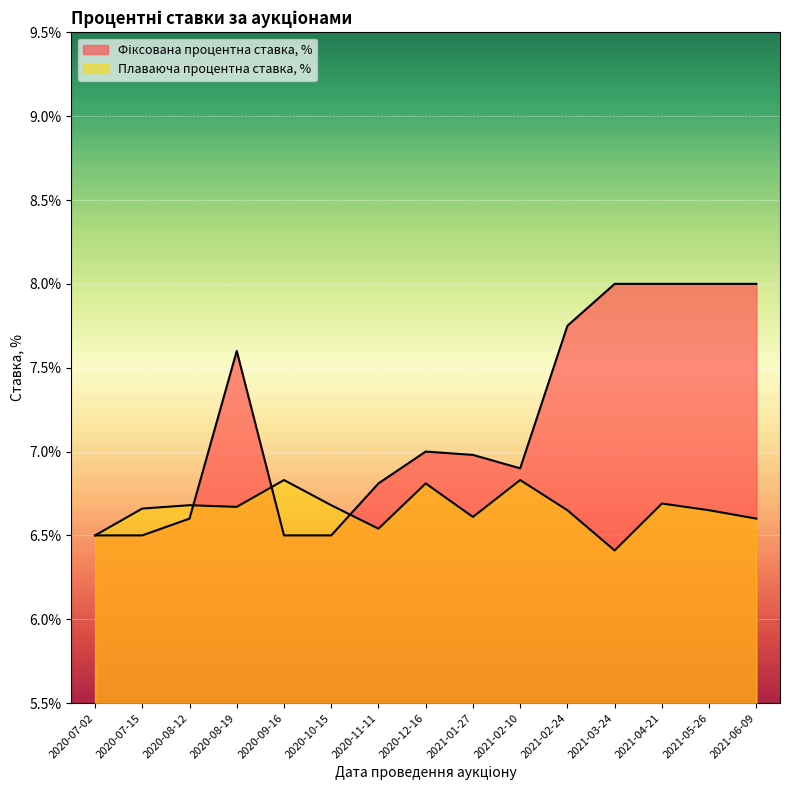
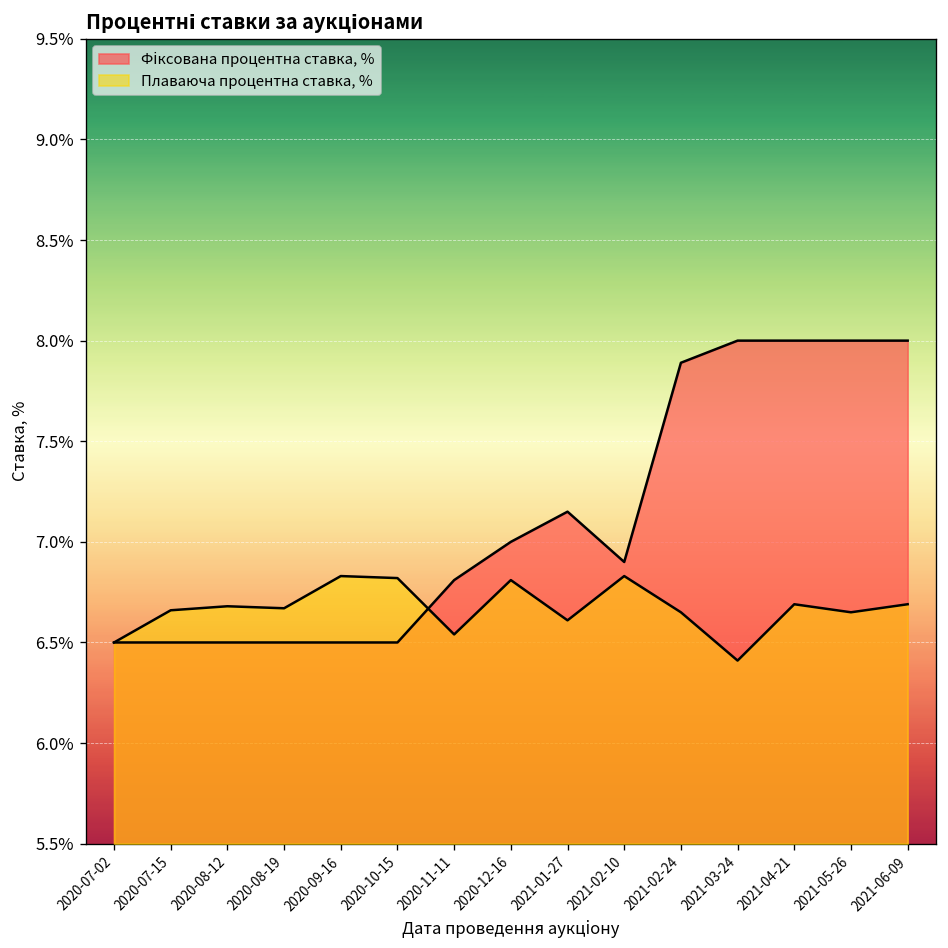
Фіксована процентна ставка, %, 2020-08-12: 6.6% -> 6.5%
Фіксована процентна ставка, %, 2020-08-19: 7.6% -> 6.5%
Плаваюча процентна ставка, %, 2020-10-15: 6.68% -> 6.82%
Фіксована процентна ставка, %, 2021-01-27: 6.98% -> 7.15%
Фіксована процентна ставка, %, 2021-02-24: 7.75% -> 7.89%
Плаваюча процентна ставка, %, 2021-06-09: 6.60% -> 6.69%
